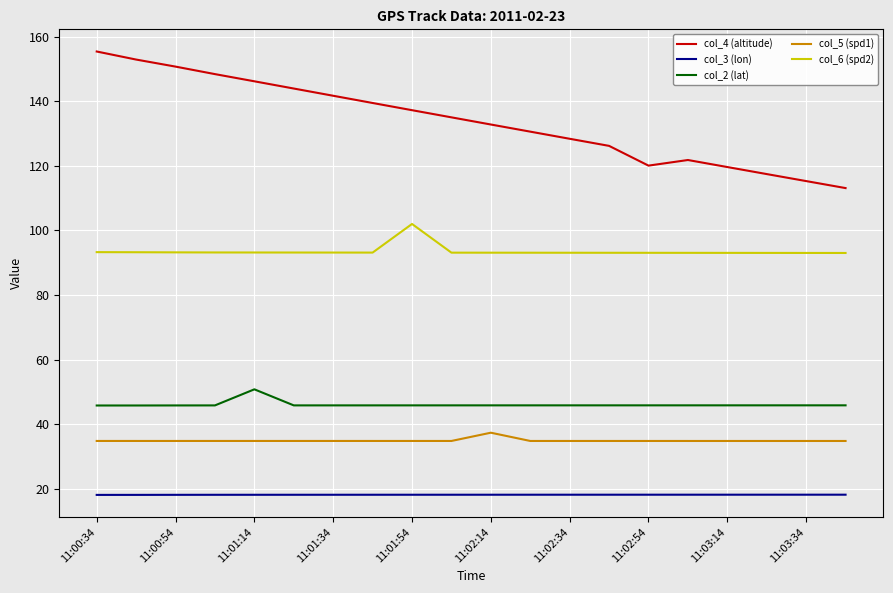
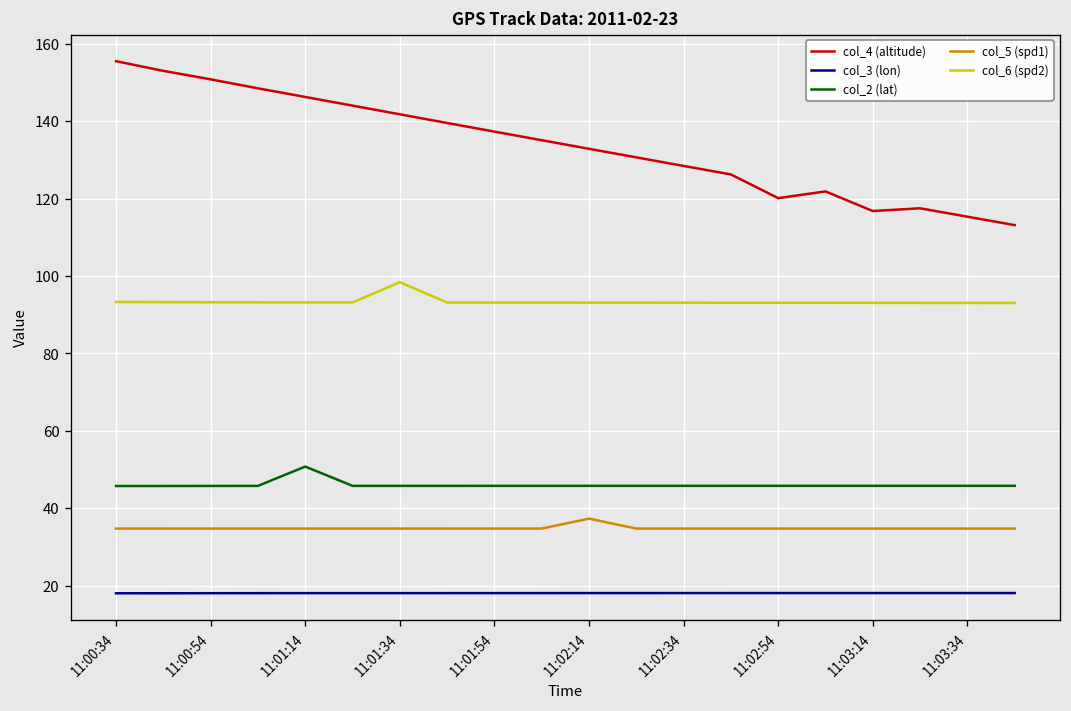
col_6 (spd2), 11:01:34: 93 -> 98
col_6 (spd2), 11:01:54: 102 -> 93
col_4 (altitude), 11:03:14: 120 -> 117
